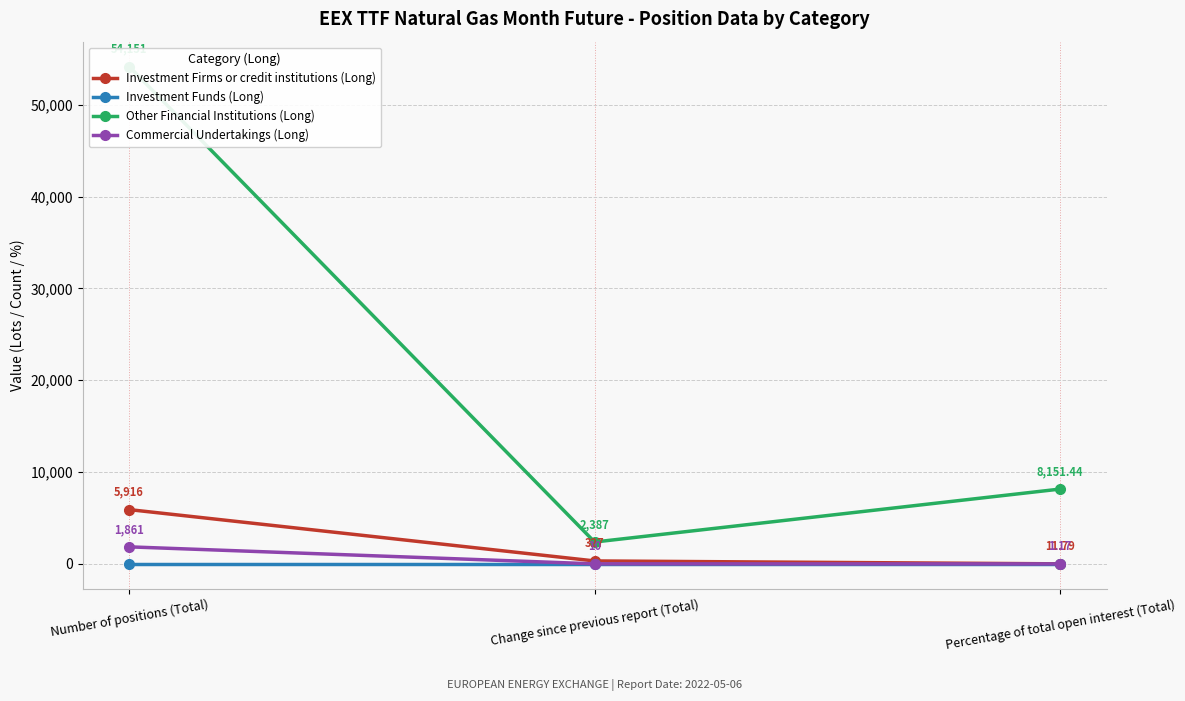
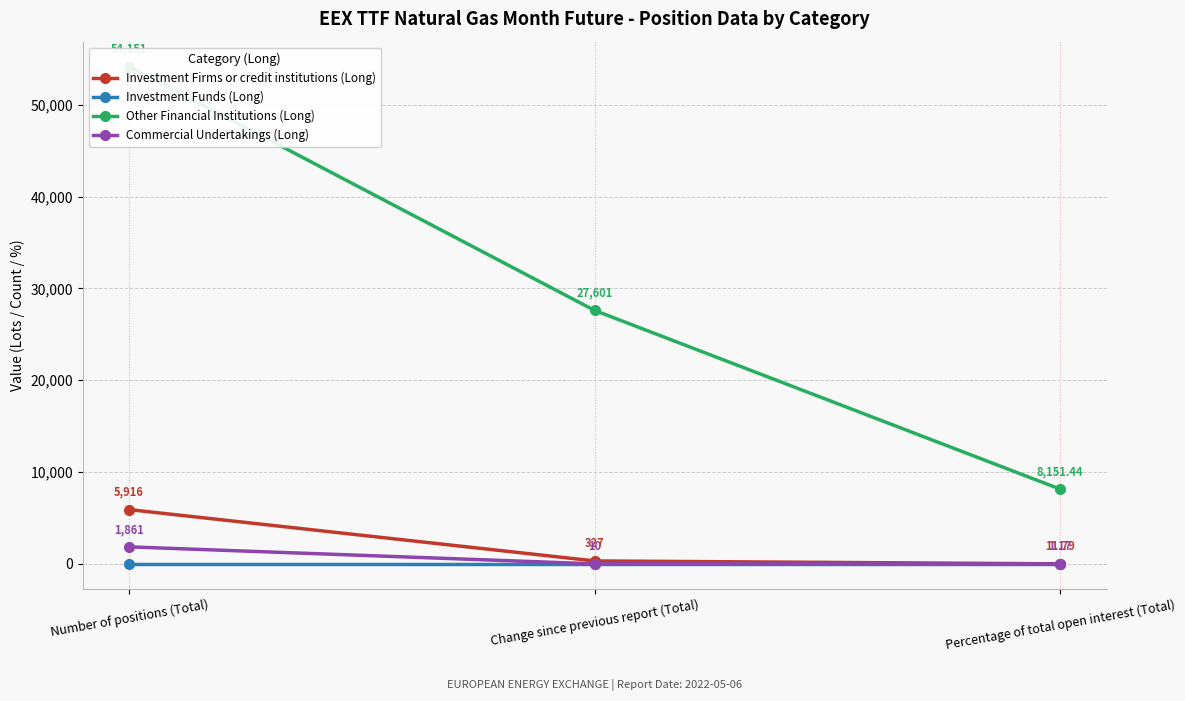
Other Financial Institutions (Long), Change since previous report (Total): 2,387 -> 27,601
